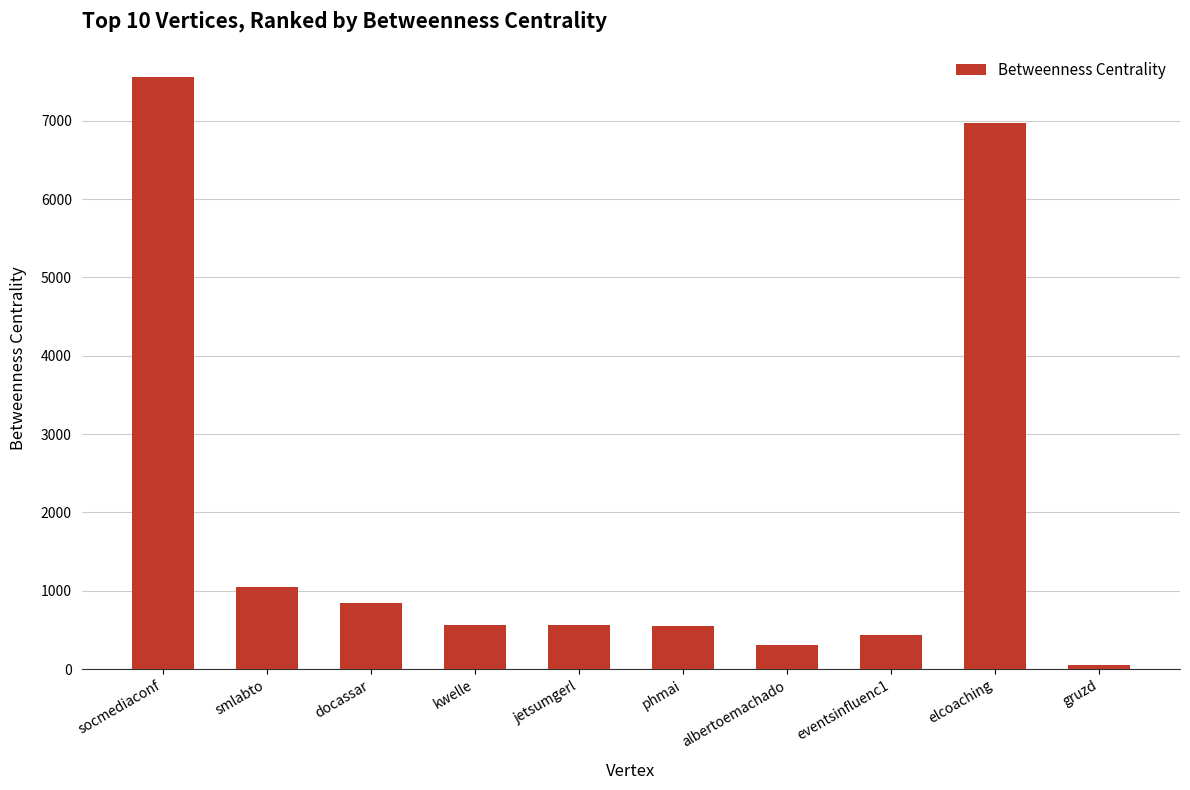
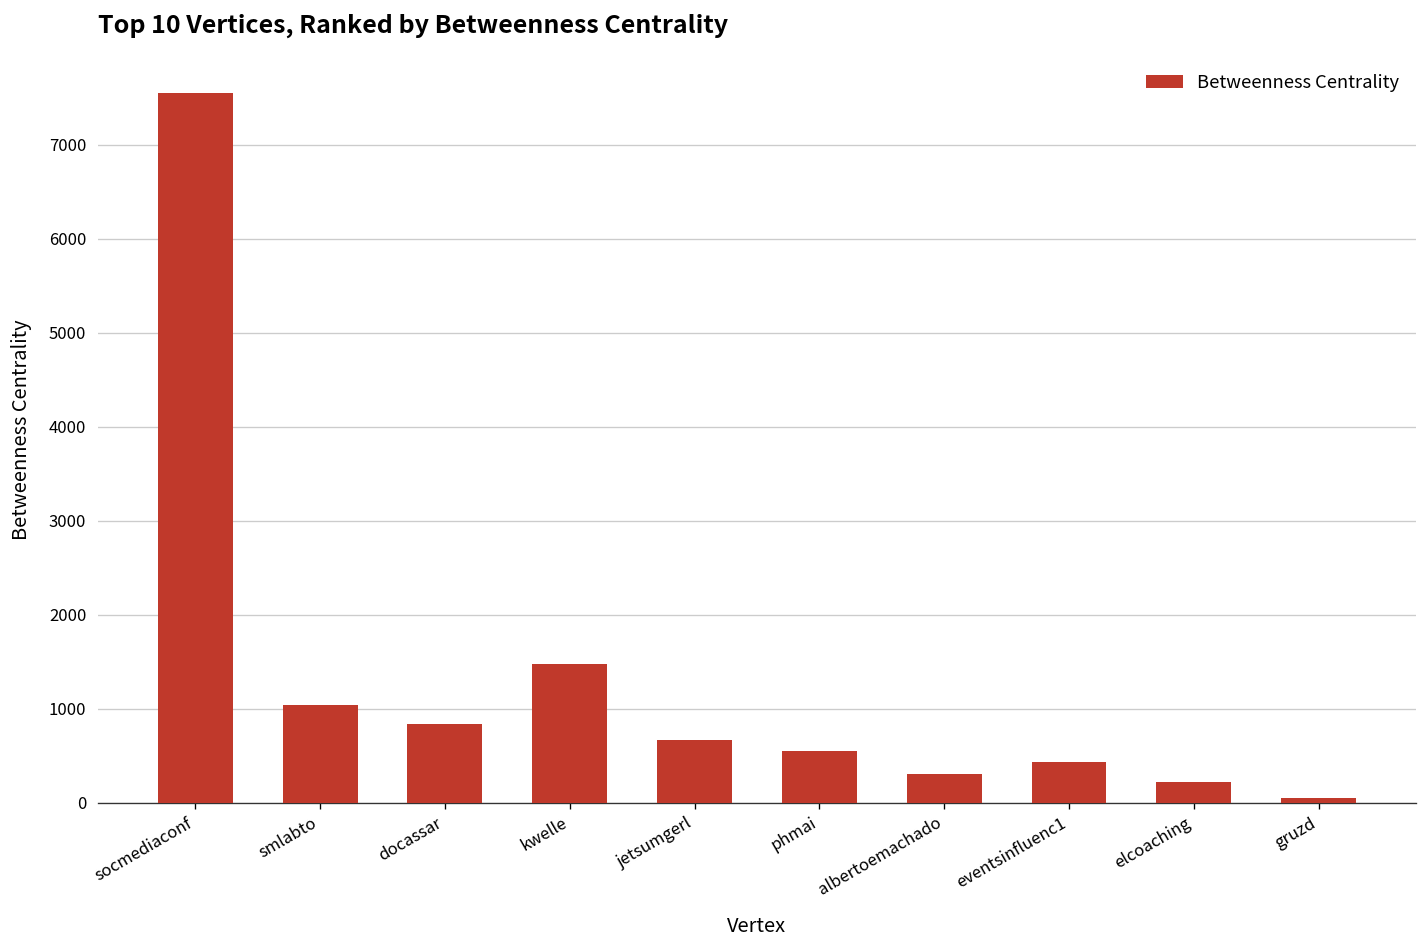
kwelle: 600 -> 1500
jetsumgerl: 600 -> 700
elcoaching: 7000 -> 200
